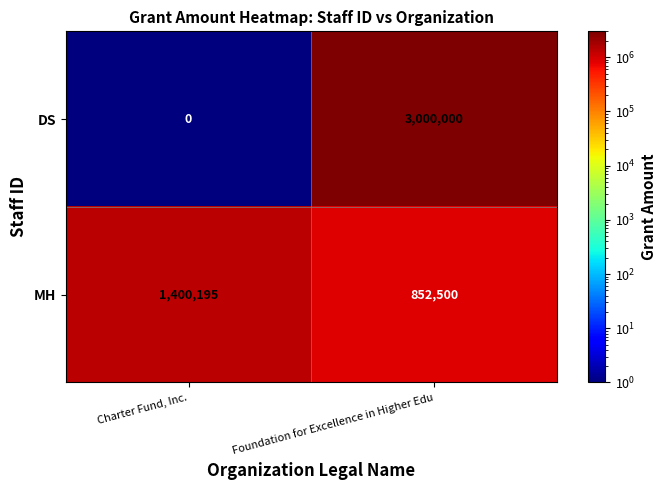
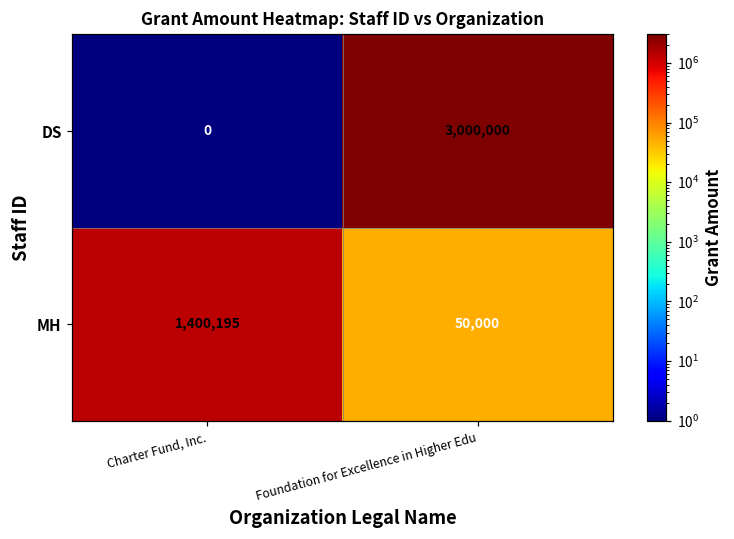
MH, Foundation for Excellence in Higher Edu: 852,500 -> 50,000
